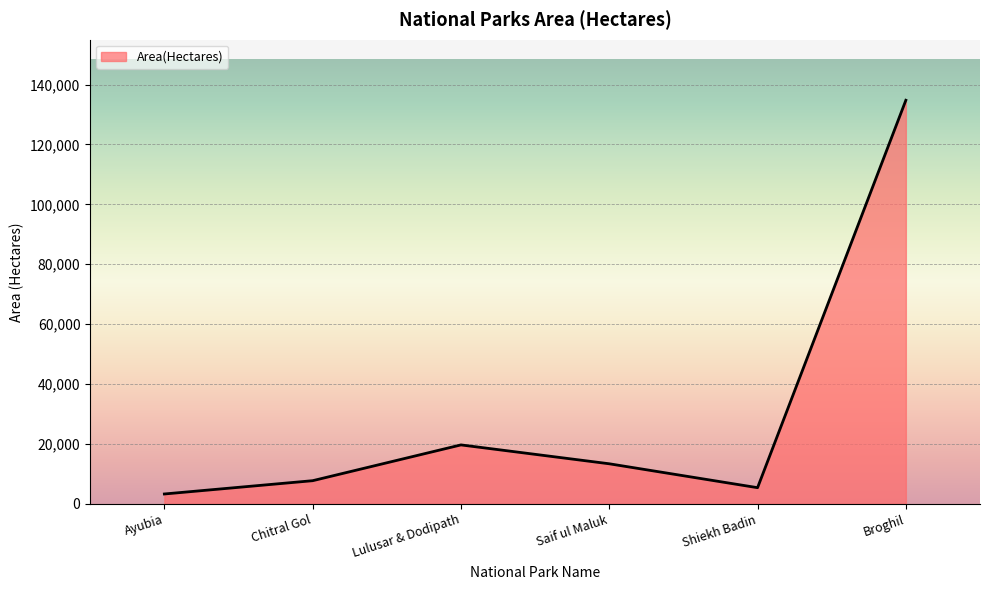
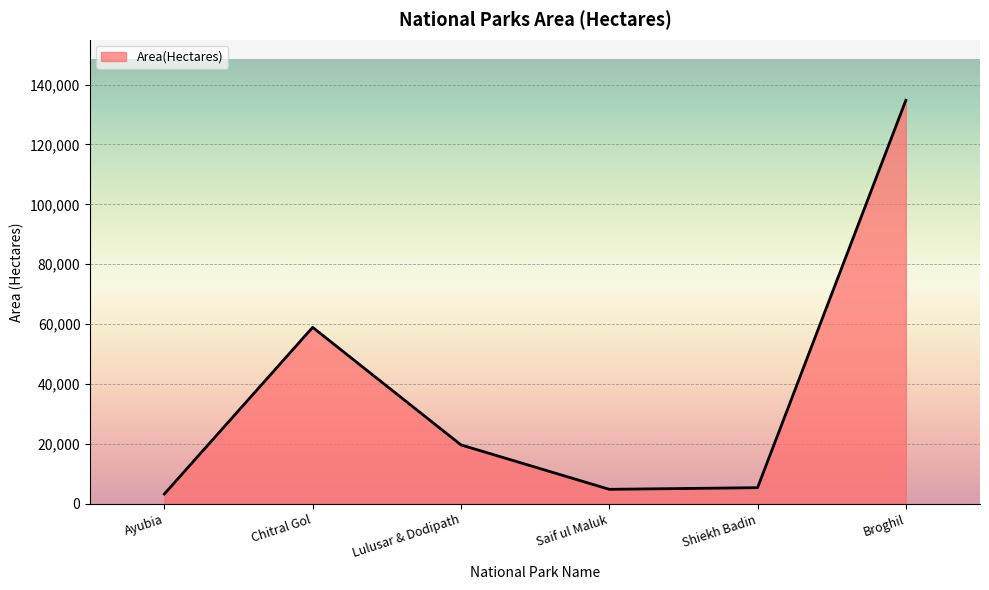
Chitral Gol: 8,000 -> 59,000
Saif ul Maluk: 13,000 -> 5,000
